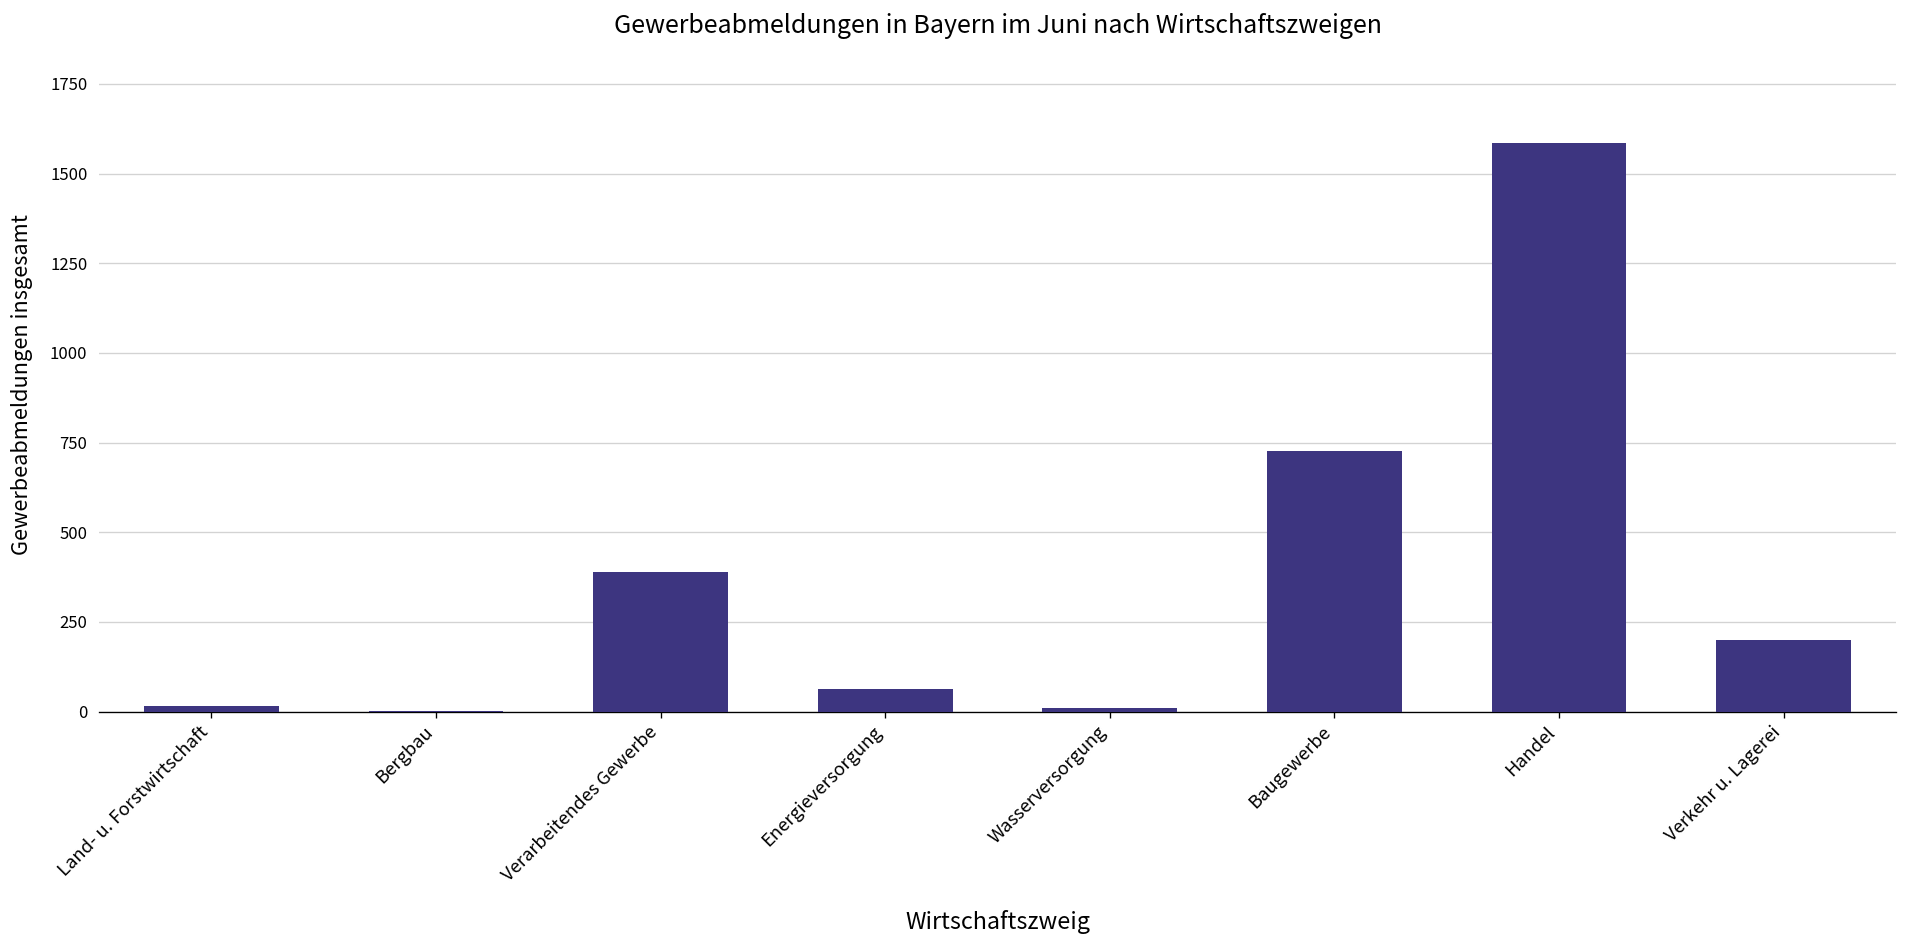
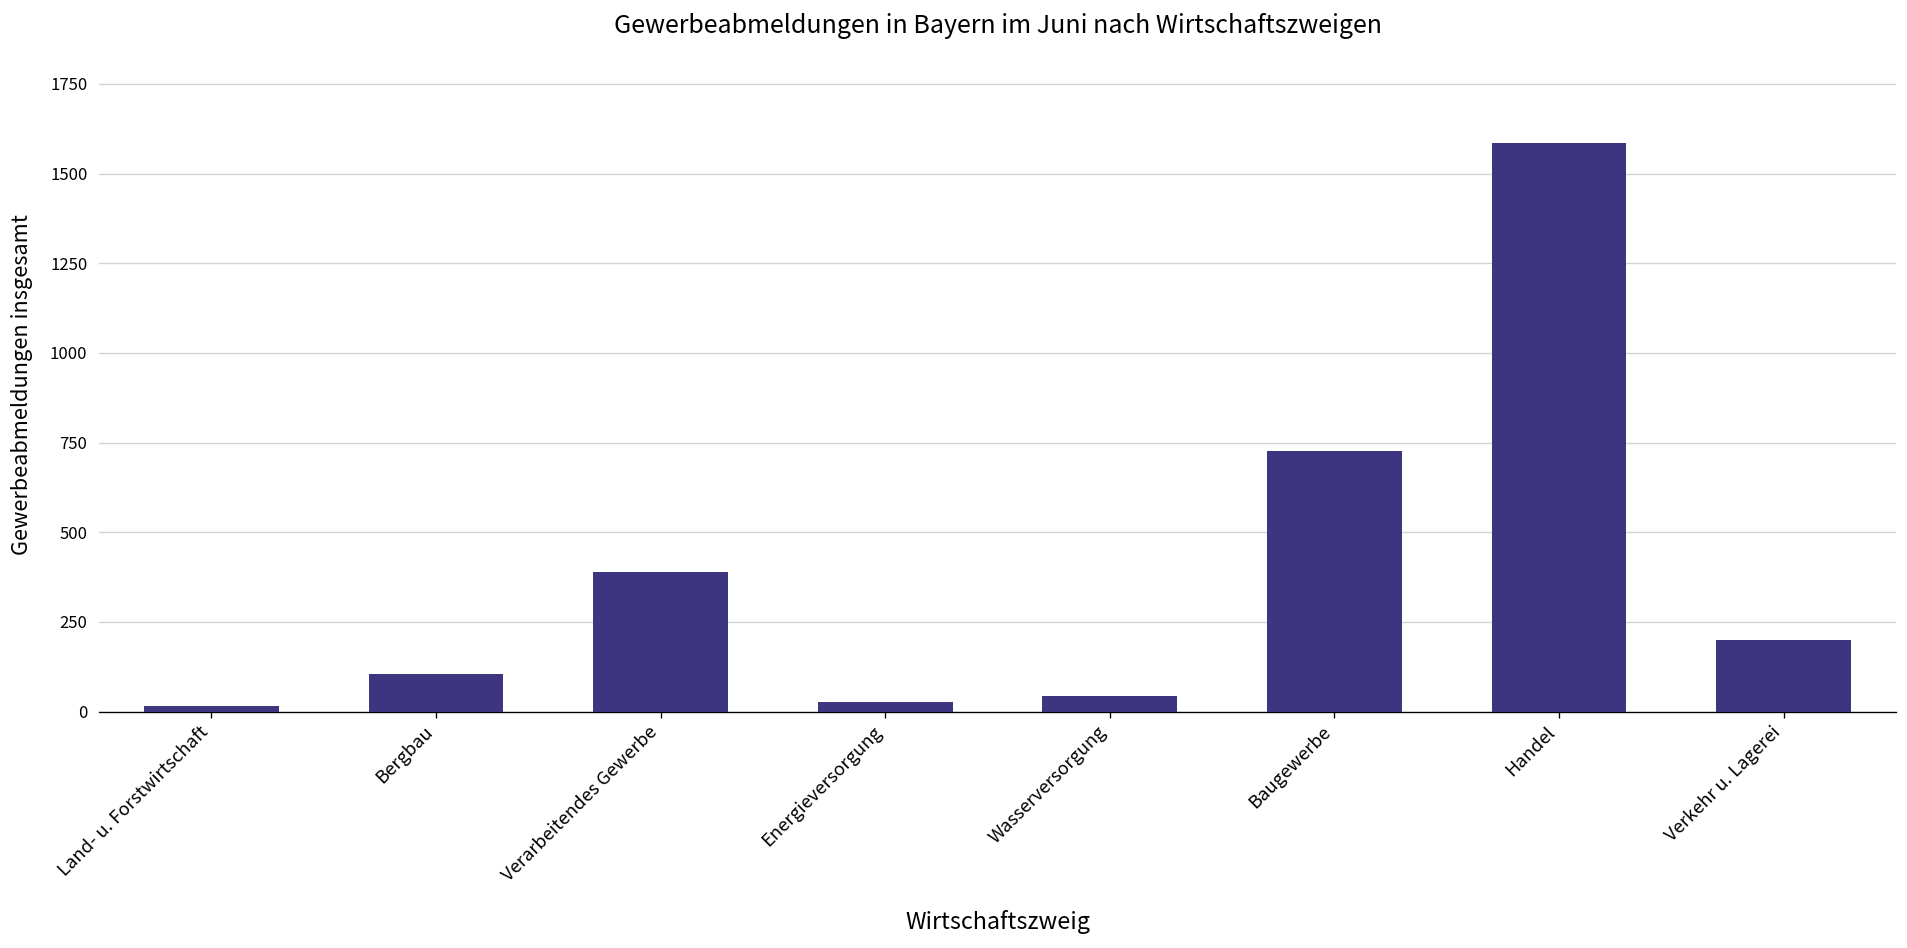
Bergbau: 0 -> 110
Energieversorgung: 60 -> 30
Wasserversorgung: 10 -> 40
